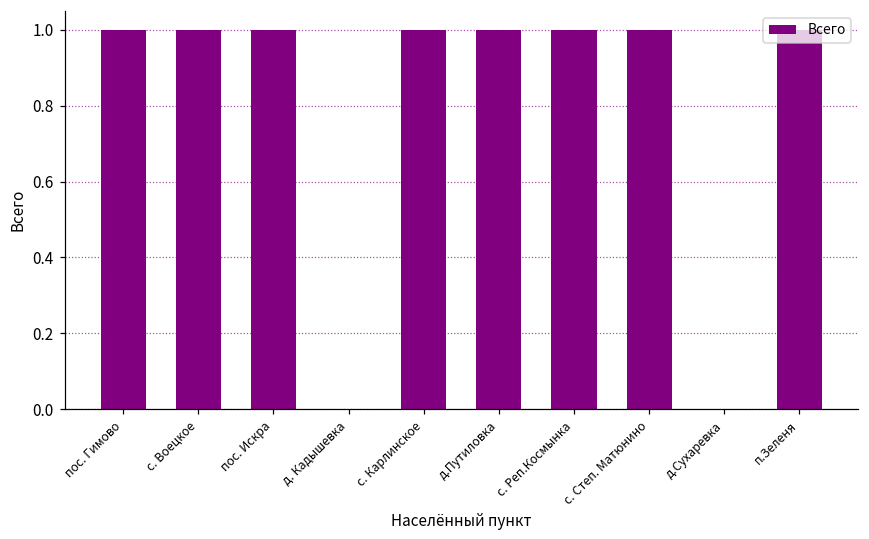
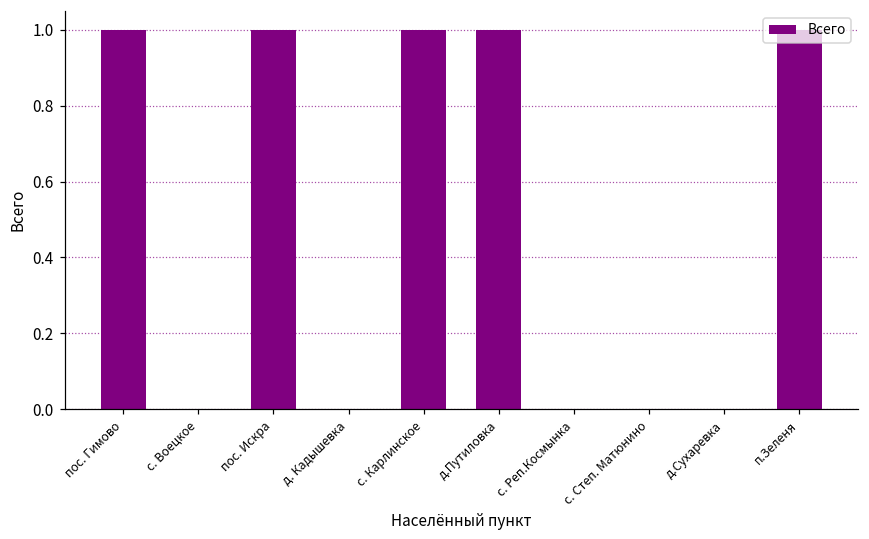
с. Воецкое: 1 -> 0
с. Реп.Космынка: 1 -> 0
с. Степ. Матюнино: 1 -> 0
